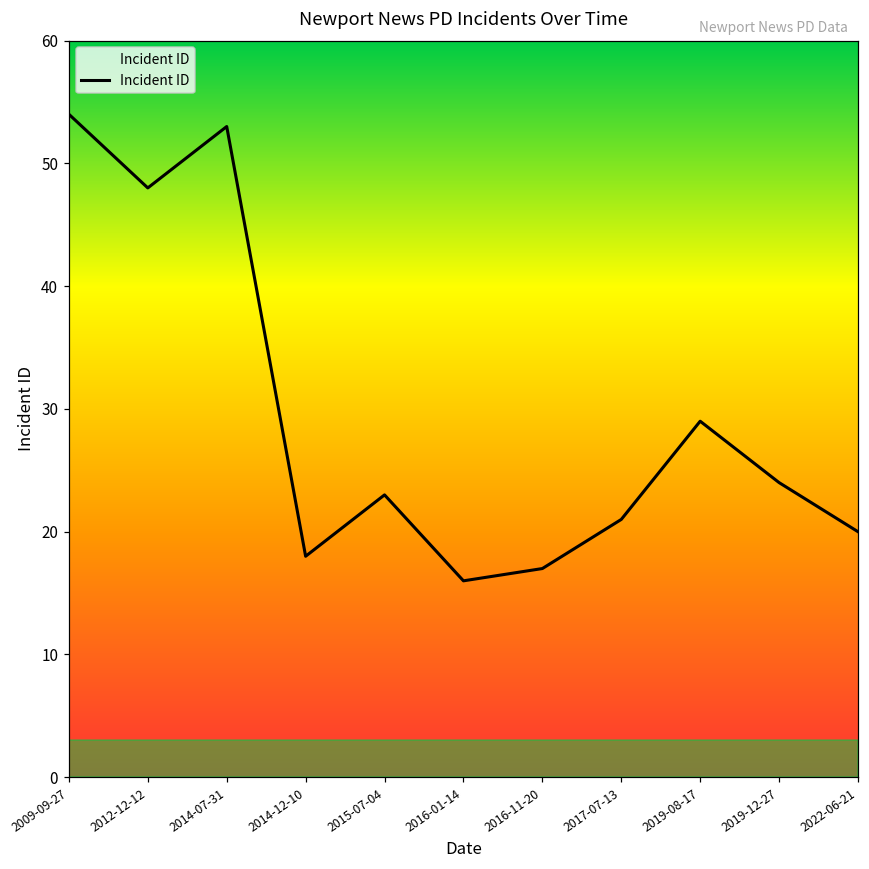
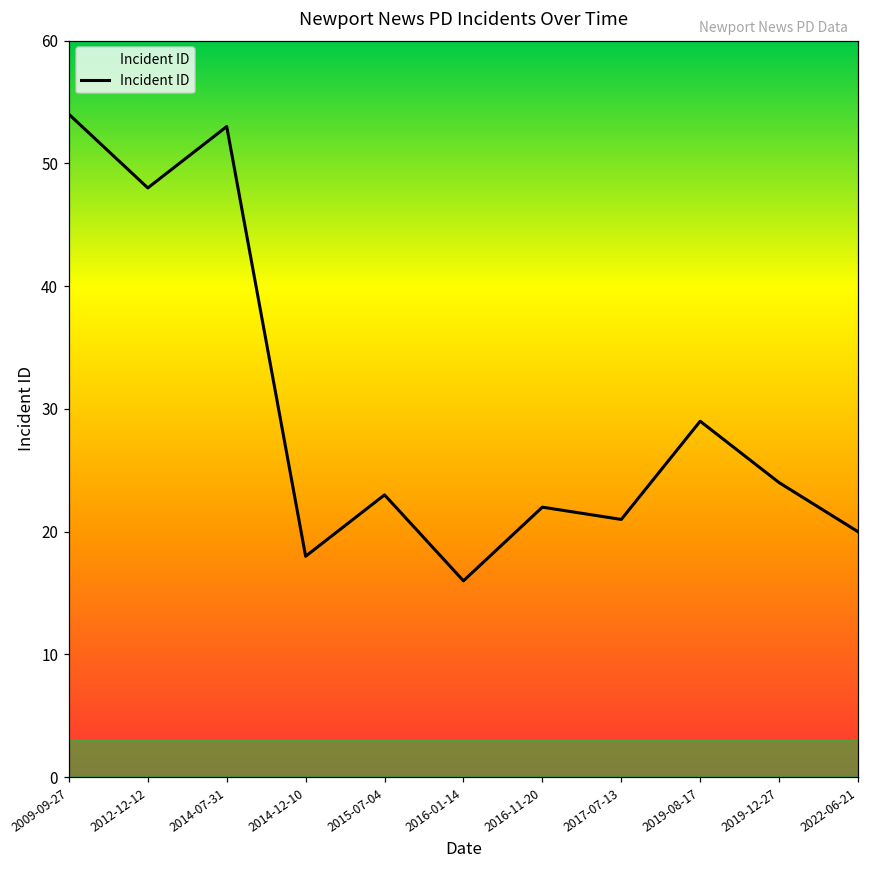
2016-11-20: 17 -> 22
